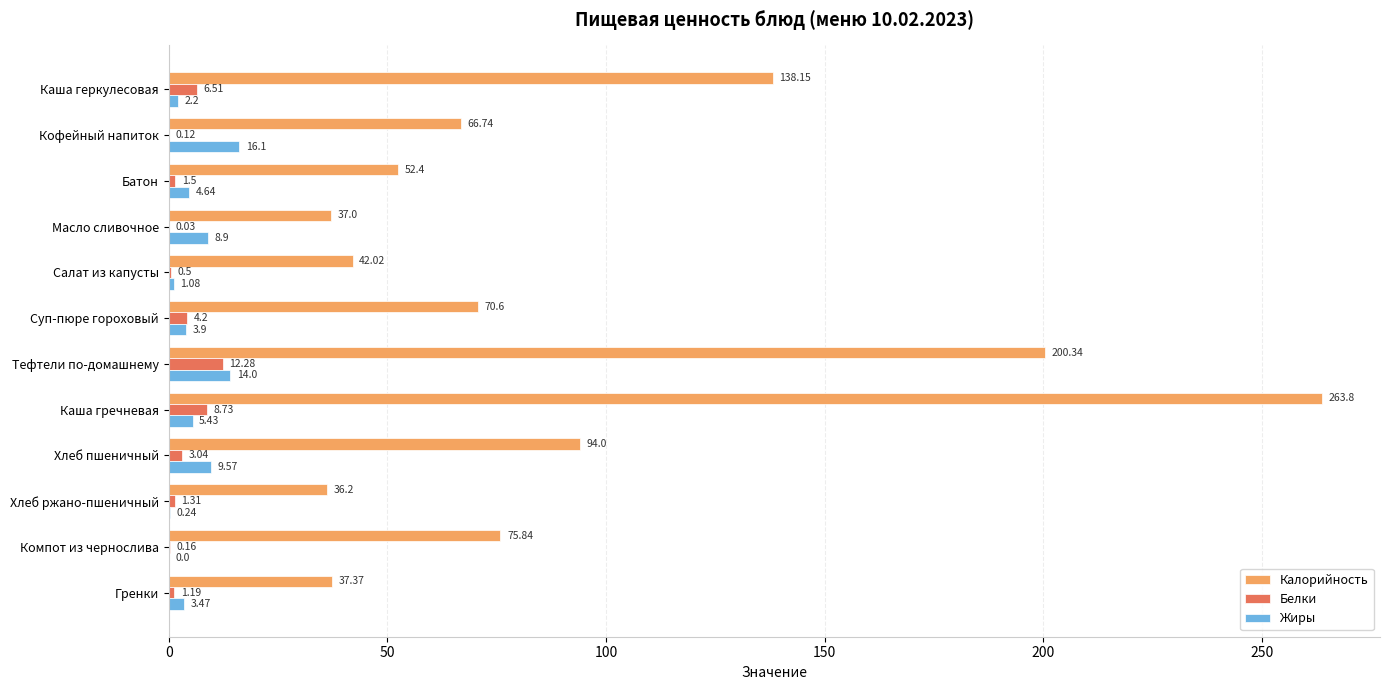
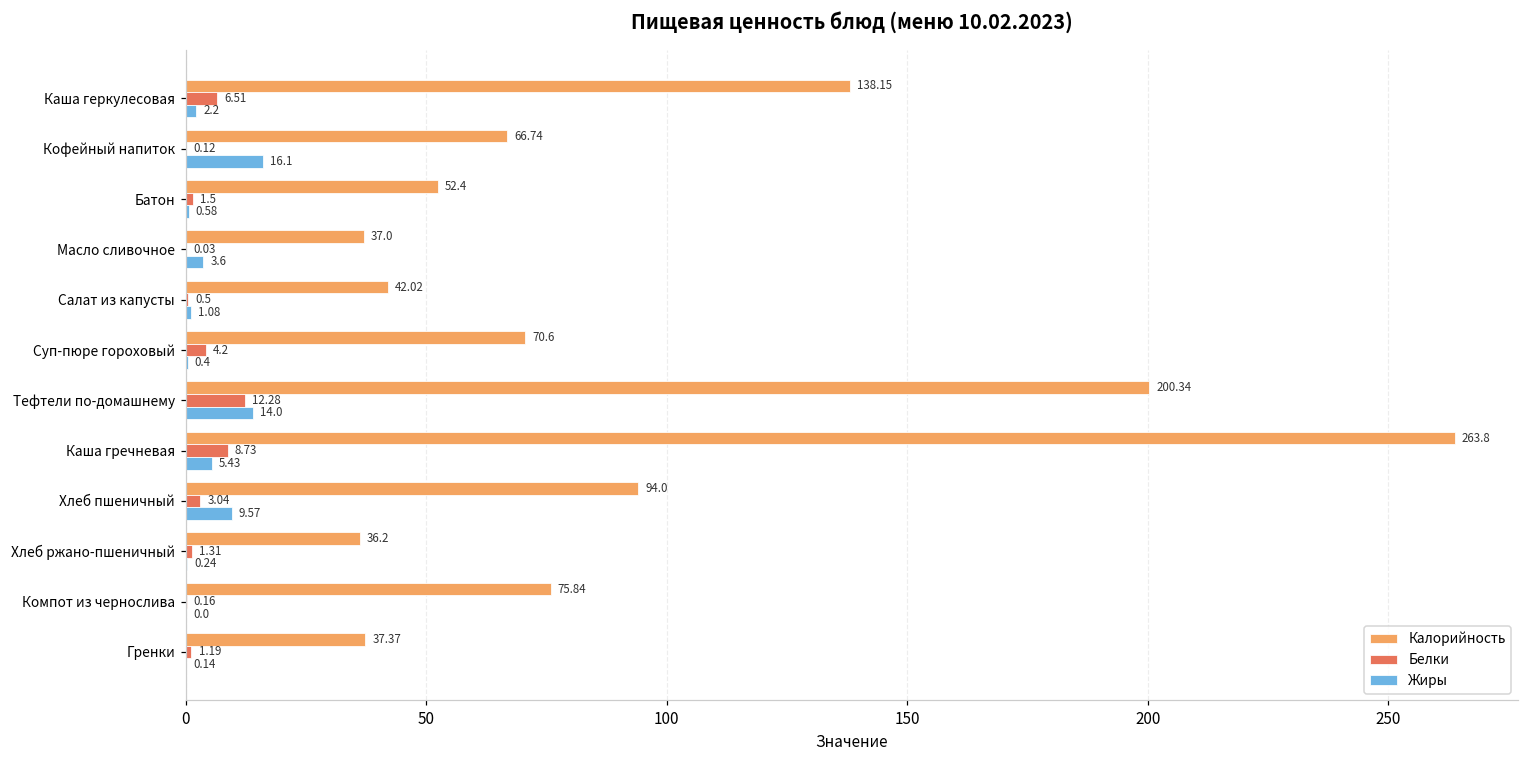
Жиры, Батон: 4.64 -> 0.58
Жиры, Масло сливочное: 8.9 -> 3.6
Жиры, Суп-пюре гороховый: 3.9 -> 0.4
Жиры, Гренки: 3.47 -> 0.14
